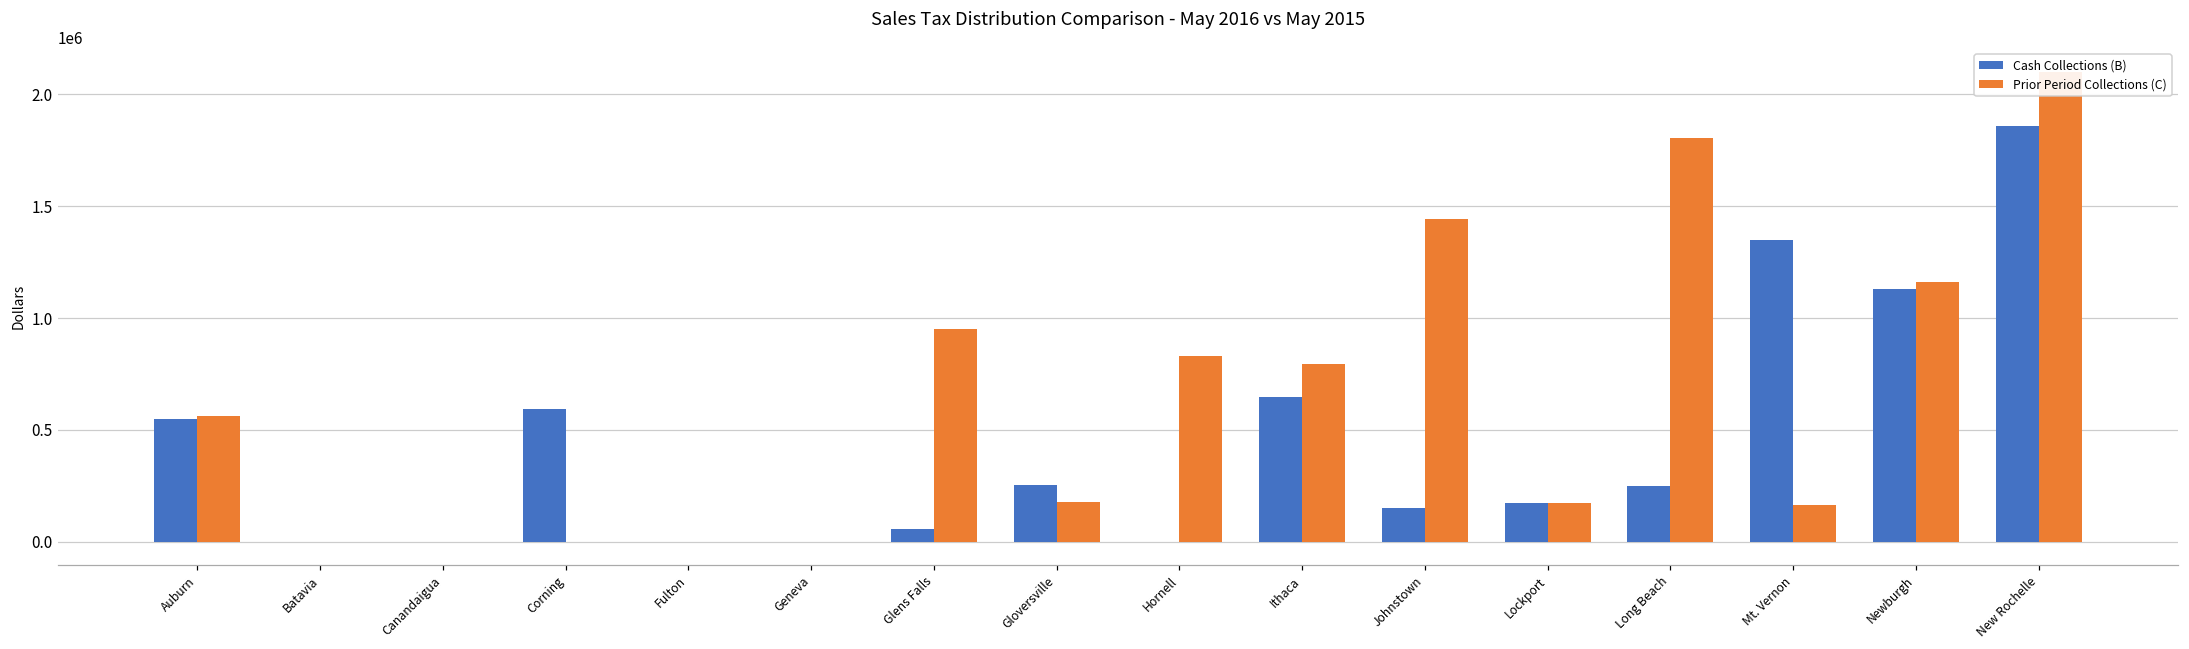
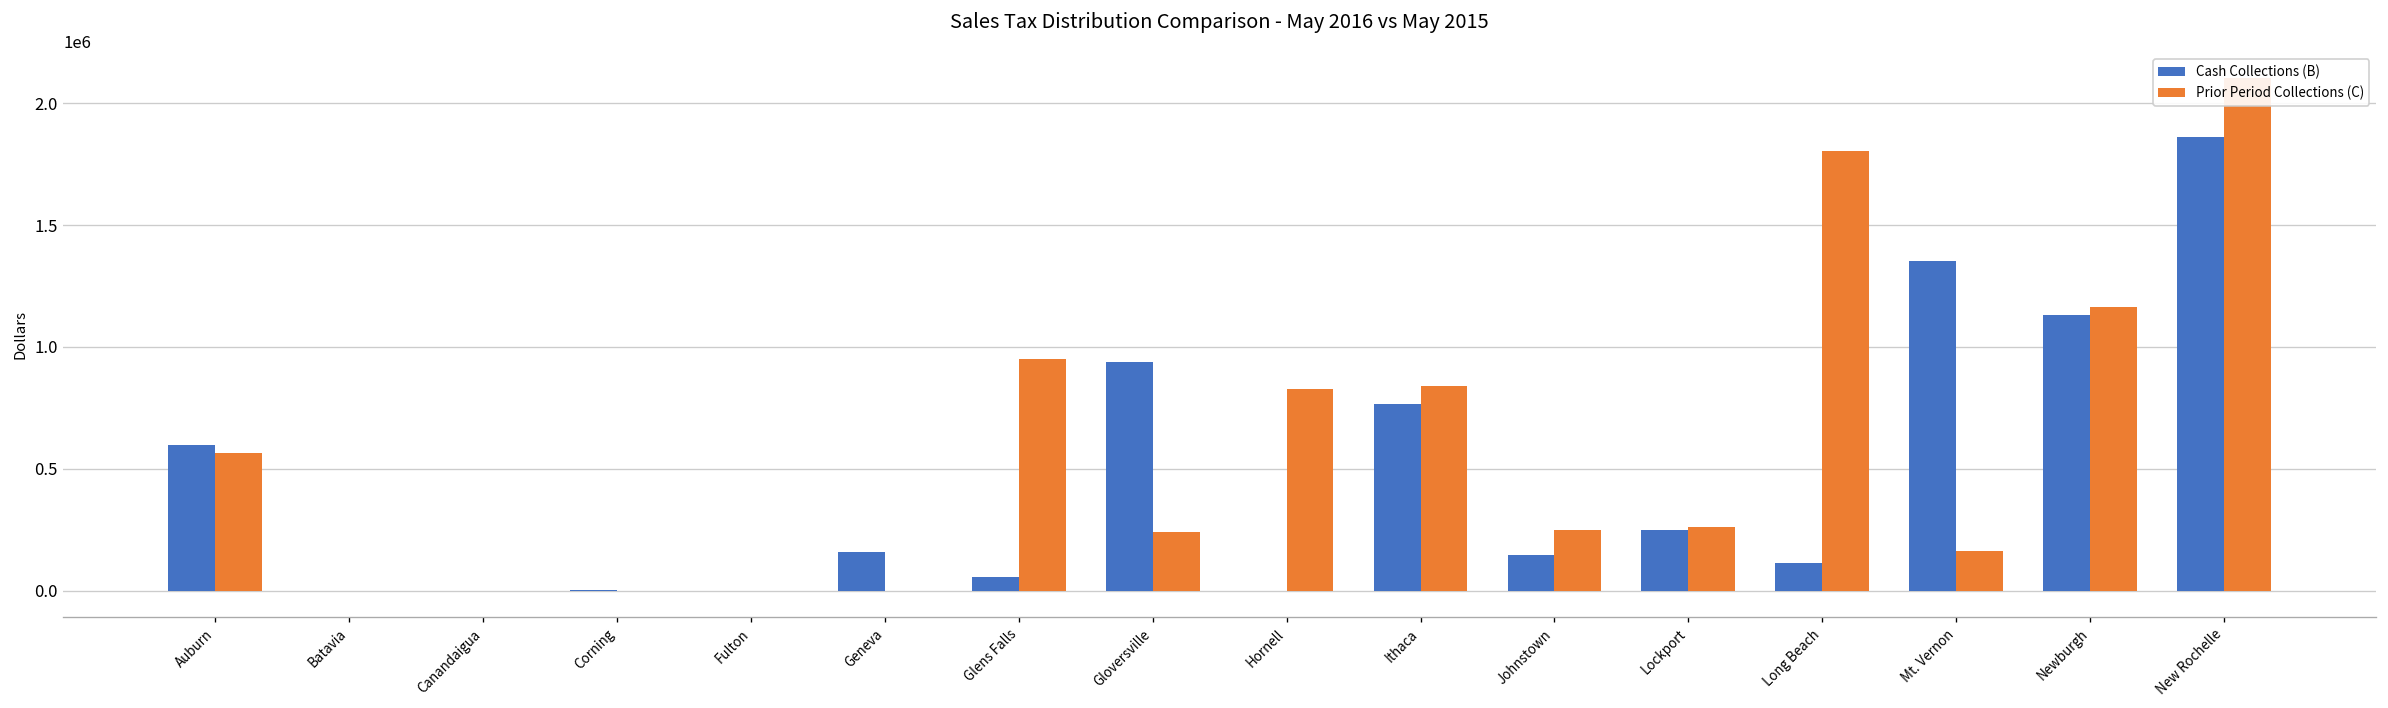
Cash Collections (B), Auburn: 550000 -> 600000
Cash Collections (B), Corning: 590000 -> 0
Cash Collections (B), Geneva: 0 -> 160000
Cash Collections (B), Gloversville: 250000 -> 940000
Prior Period Collections (C), Gloversville: 180000 -> 240000
Cash Collections (B), Ithaca: 650000 -> 770000
Prior Period Collections (C), Ithaca: 790000 -> 840000
Prior Period Collections (C), Johnstown: 1440000 -> 250000
Cash Collections (B), Lockport: 170000 -> 250000
Prior Period Collections (C), Lockport: 170000 -> 260000
Cash Collections (B), Long Beach: 250000 -> 120000
